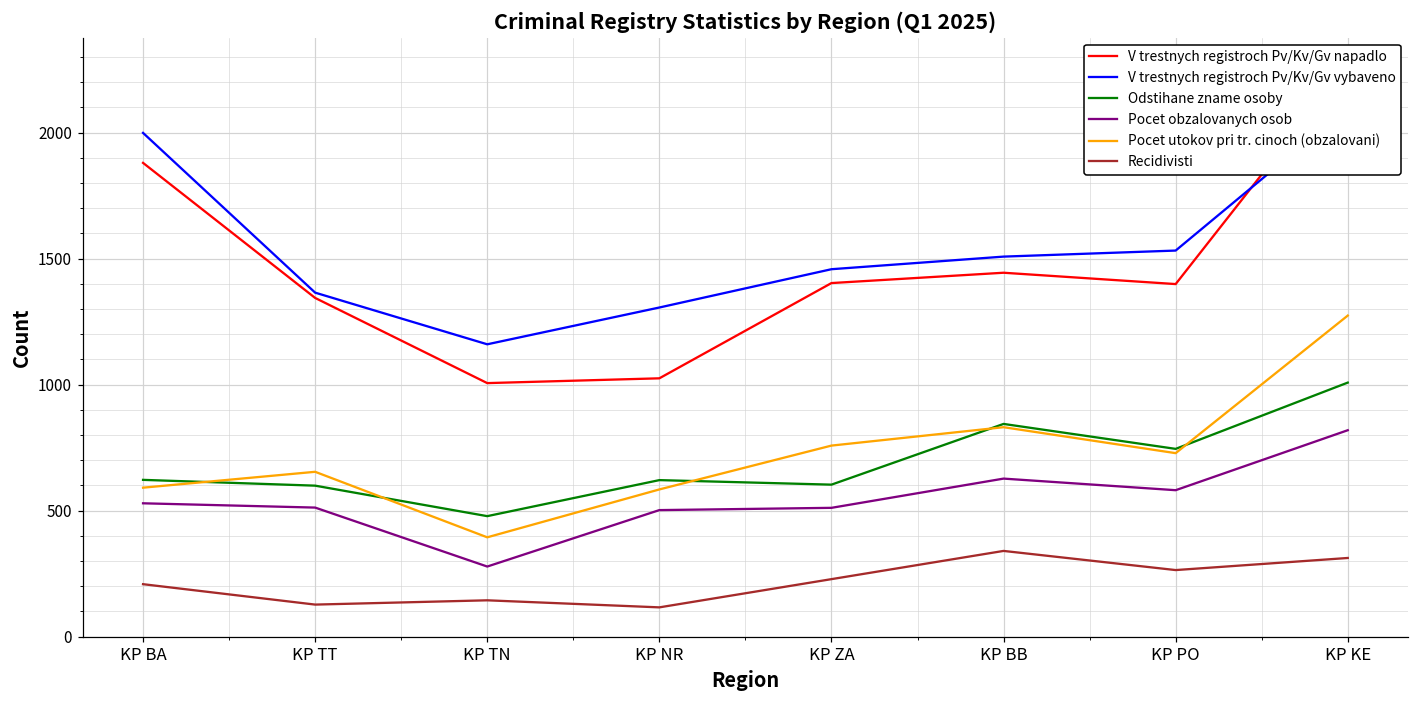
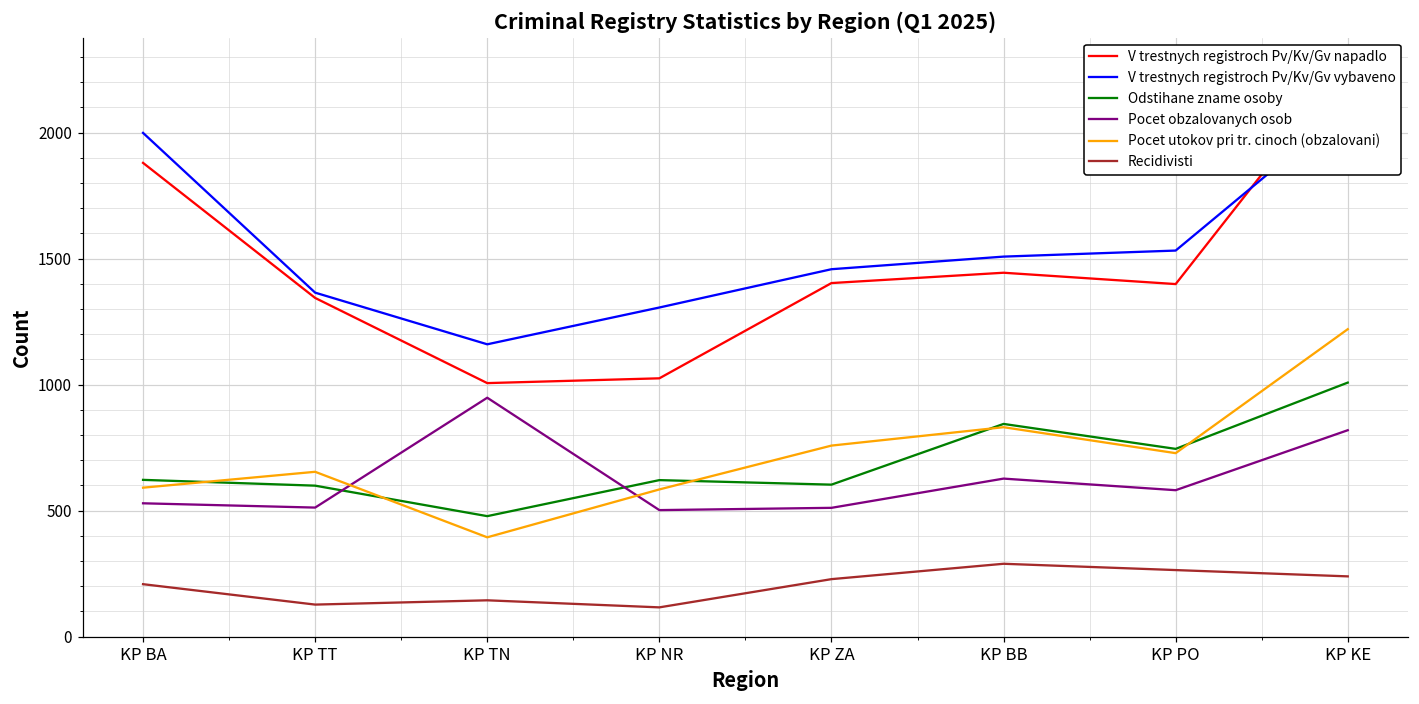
Pocet obzalovanych osob, KP TN: 280 -> 950
Recidivisti, KP BB: 340 -> 290
Pocet utokov pri tr. cinoch (obzalovani), KP KE: 1270 -> 1220
Recidivisti, KP KE: 310 -> 240
